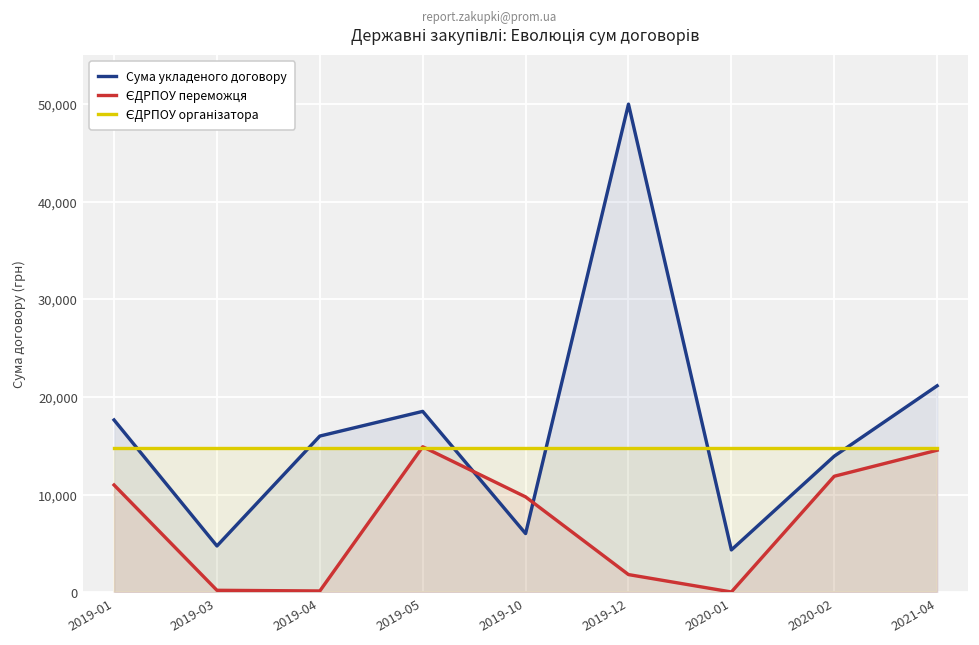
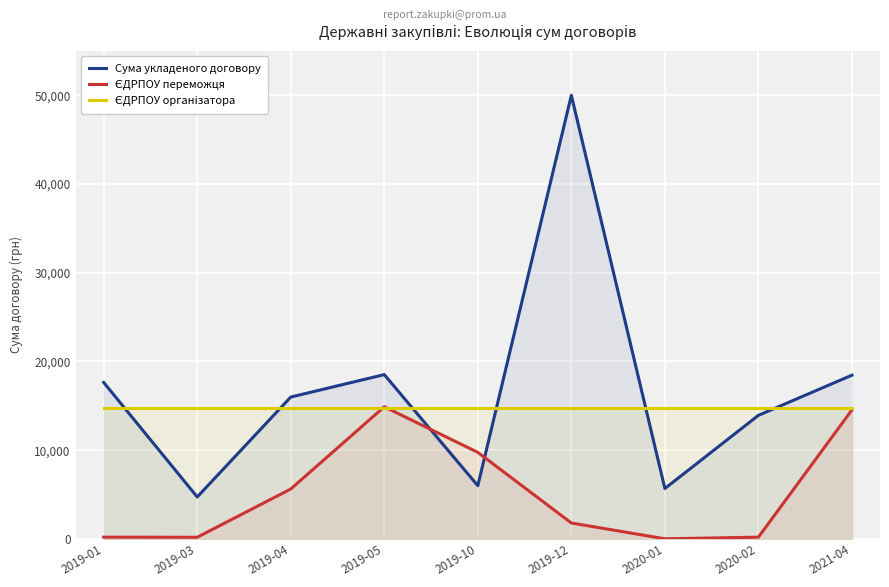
ЄДРПОУ переможця, 2019-01: 11,000 -> 0
ЄДРПОУ переможця, 2019-04: 0 -> 6,000
Сума укладеного договору, 2020-01: 4,000 -> 6,000
ЄДРПОУ переможця, 2020-02: 12,000 -> 0
Сума укладеного договору, 2021-04: 21,000 -> 18,000
